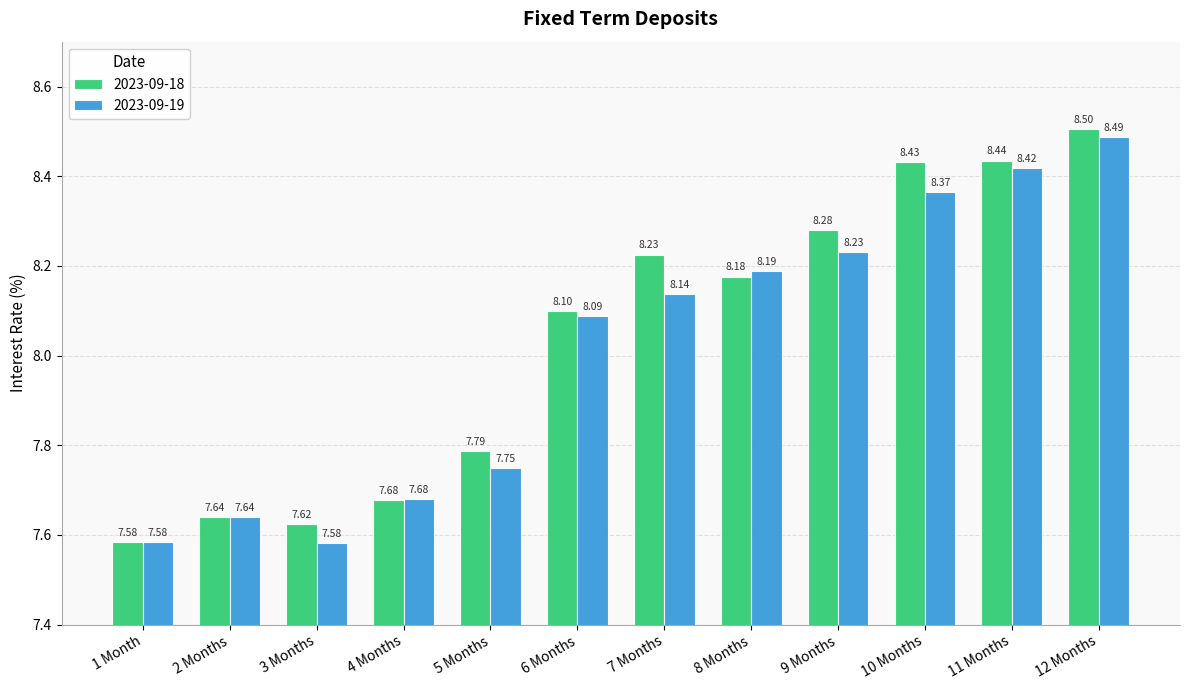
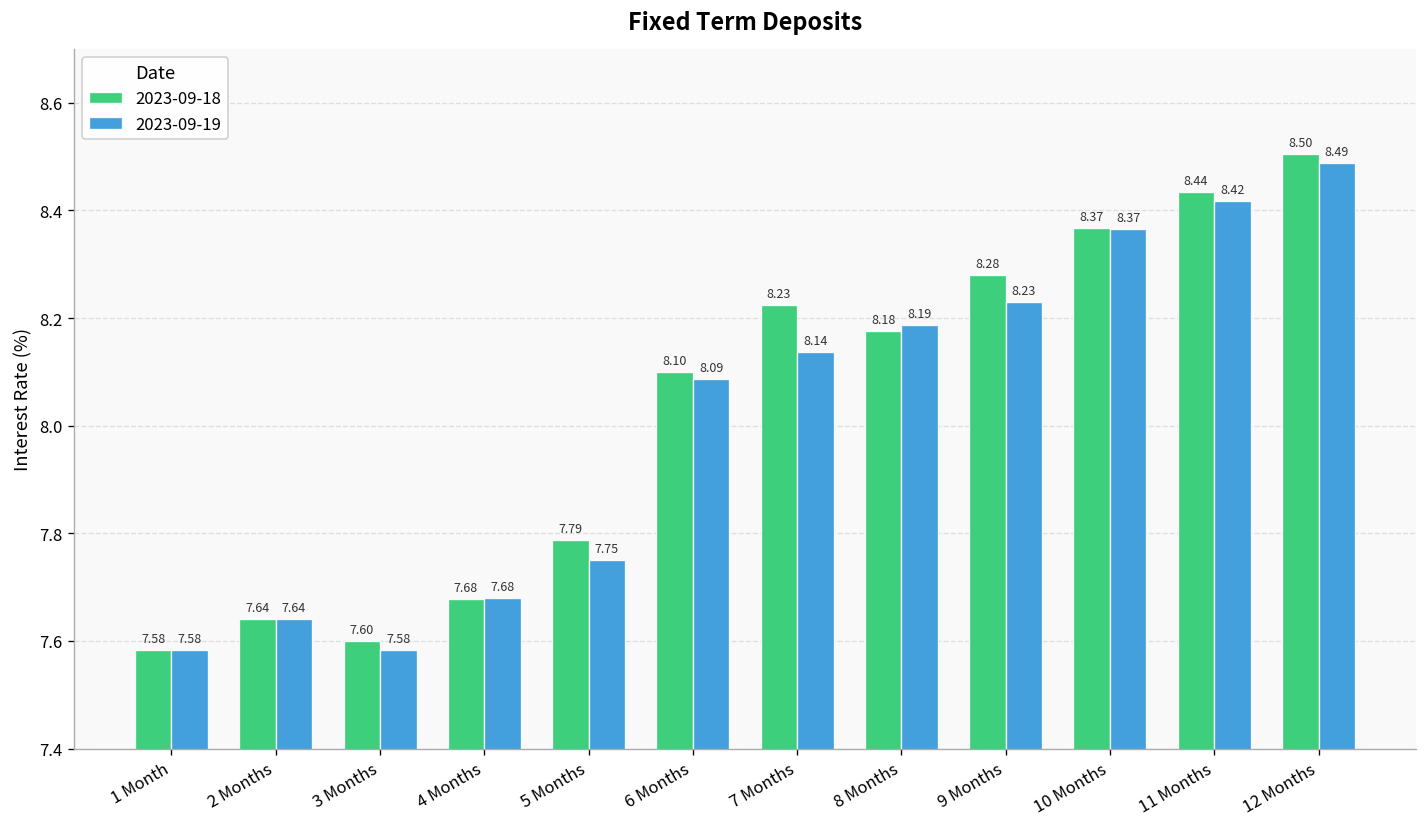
2023-09-18, 3 Months: 7.62 -> 7.60
2023-09-18, 10 Months: 8.43 -> 8.37
